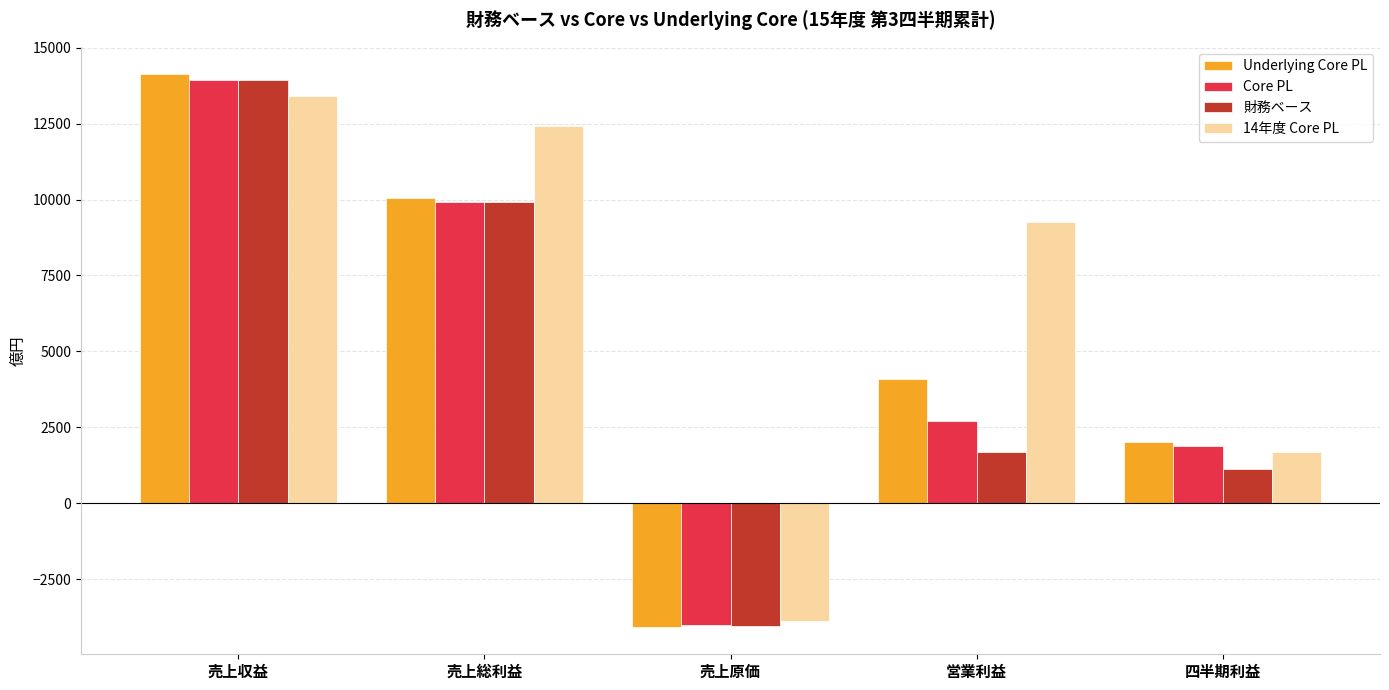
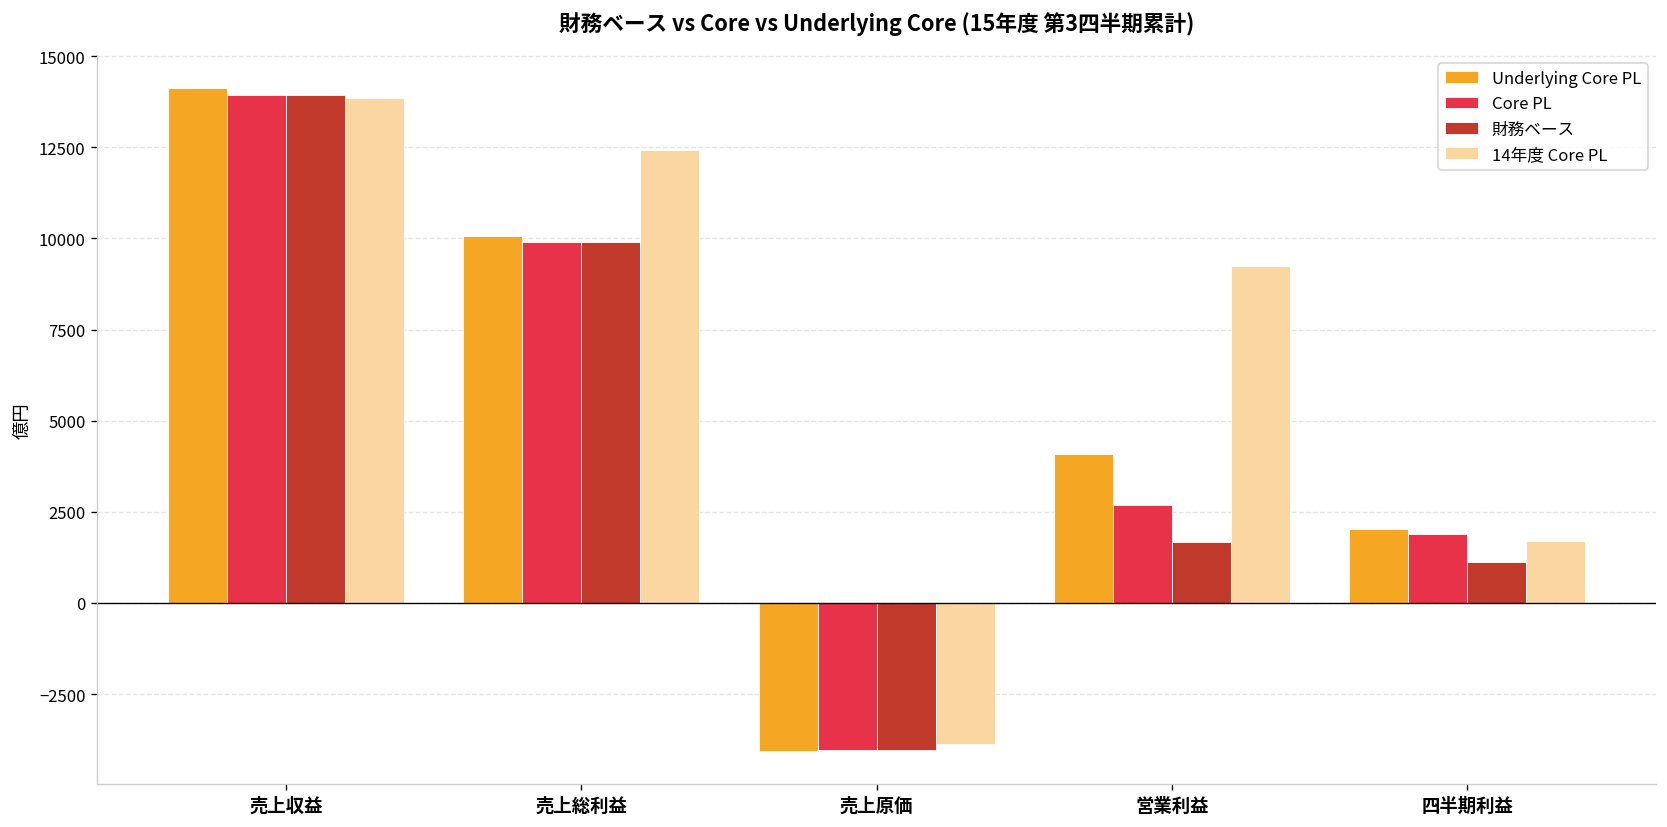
14年度 Core PL, 売上収益: 13400 -> 13900
